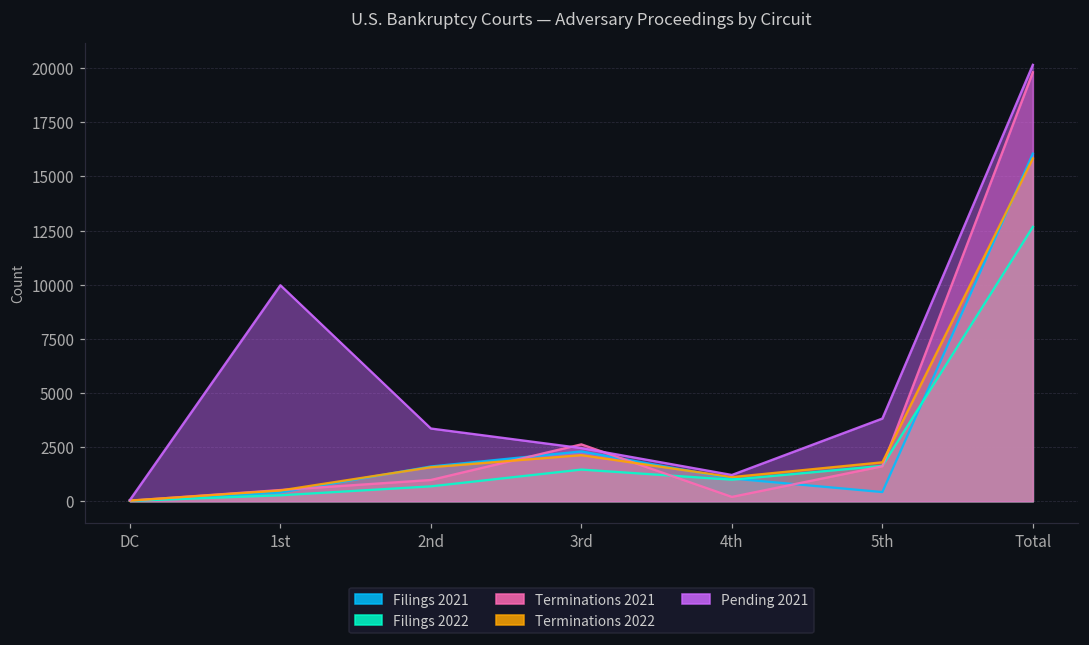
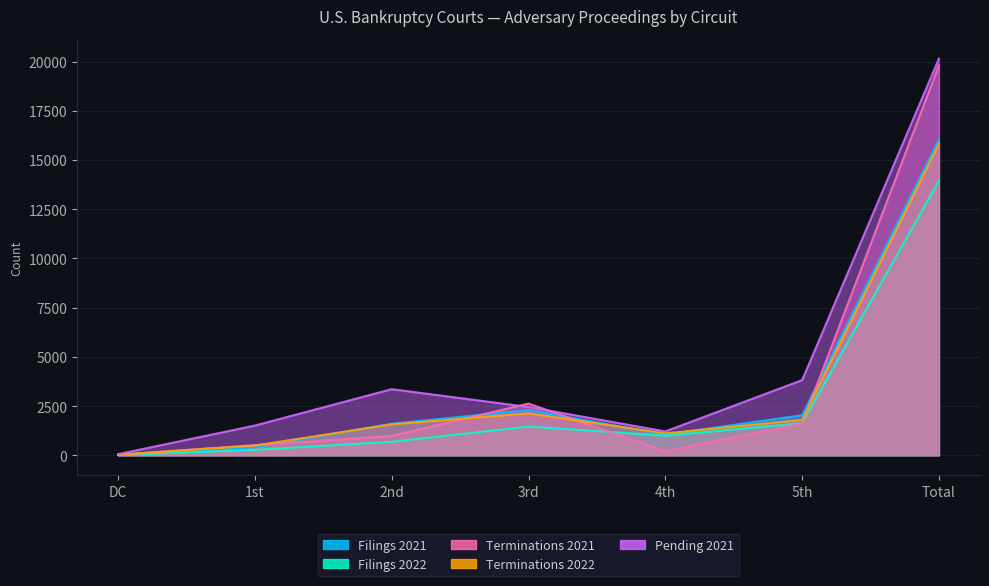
Pending 2021, 1st: 10000 -> 1500
Filings 2021, 5th: 400 -> 2000
Filings 2022, Total: 12700 -> 14000
